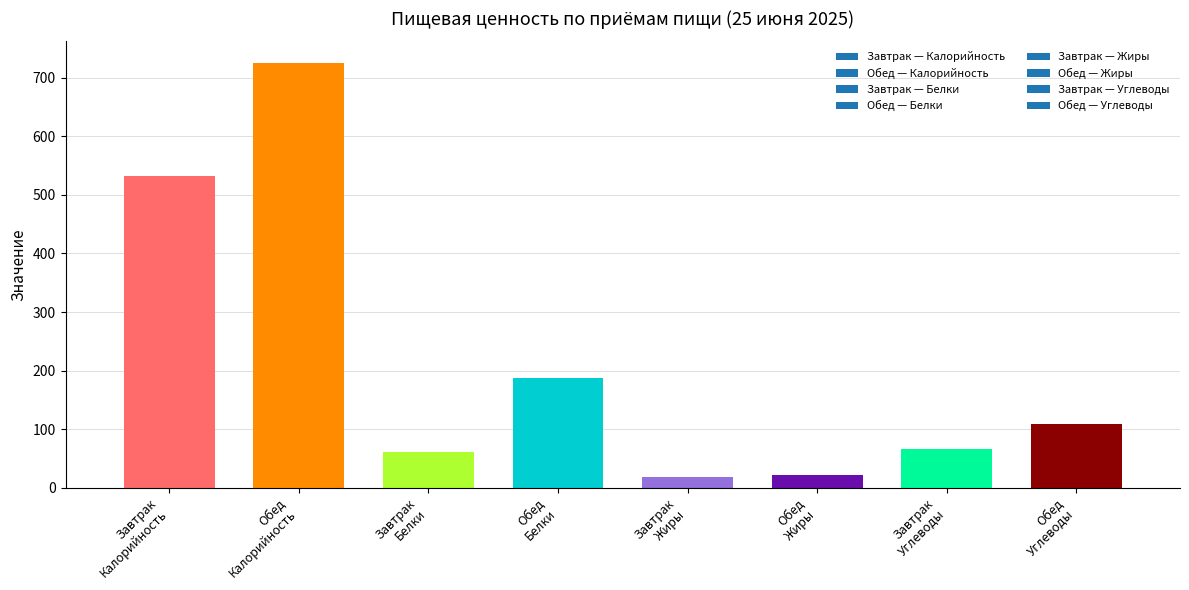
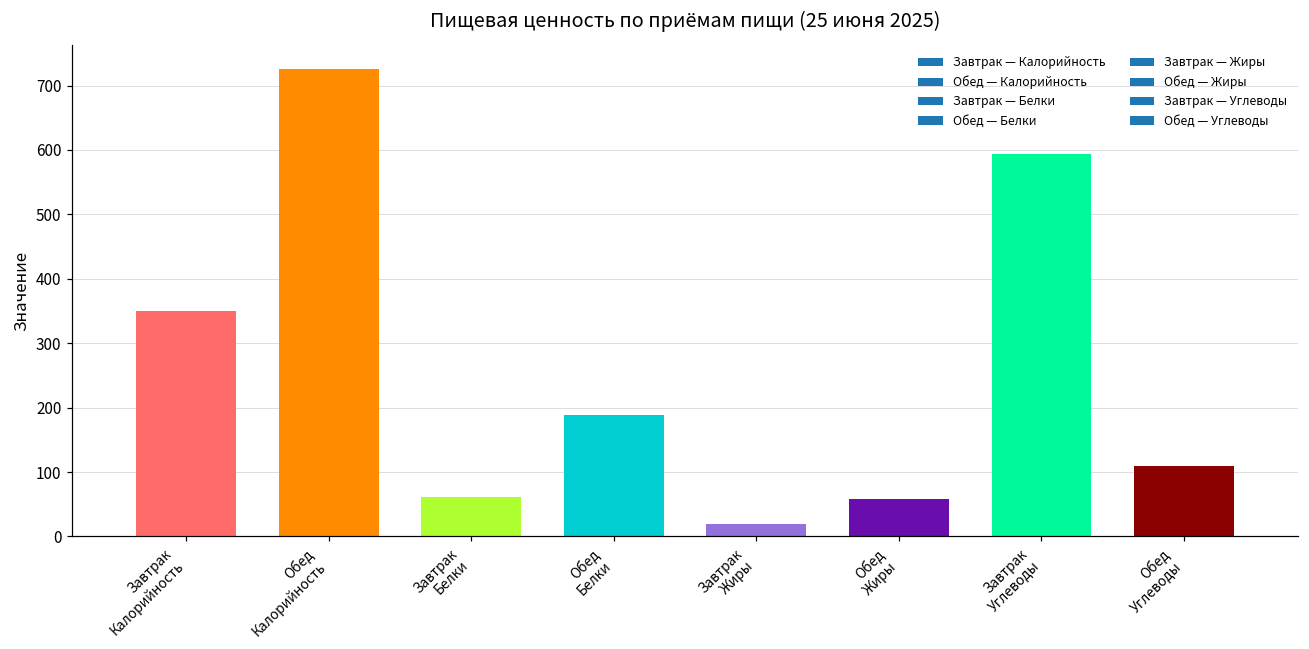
Завтрак Калорийность: 530 -> 350
Обед Жиры: 20 -> 60
Завтрак Углеводы: 70 -> 590
